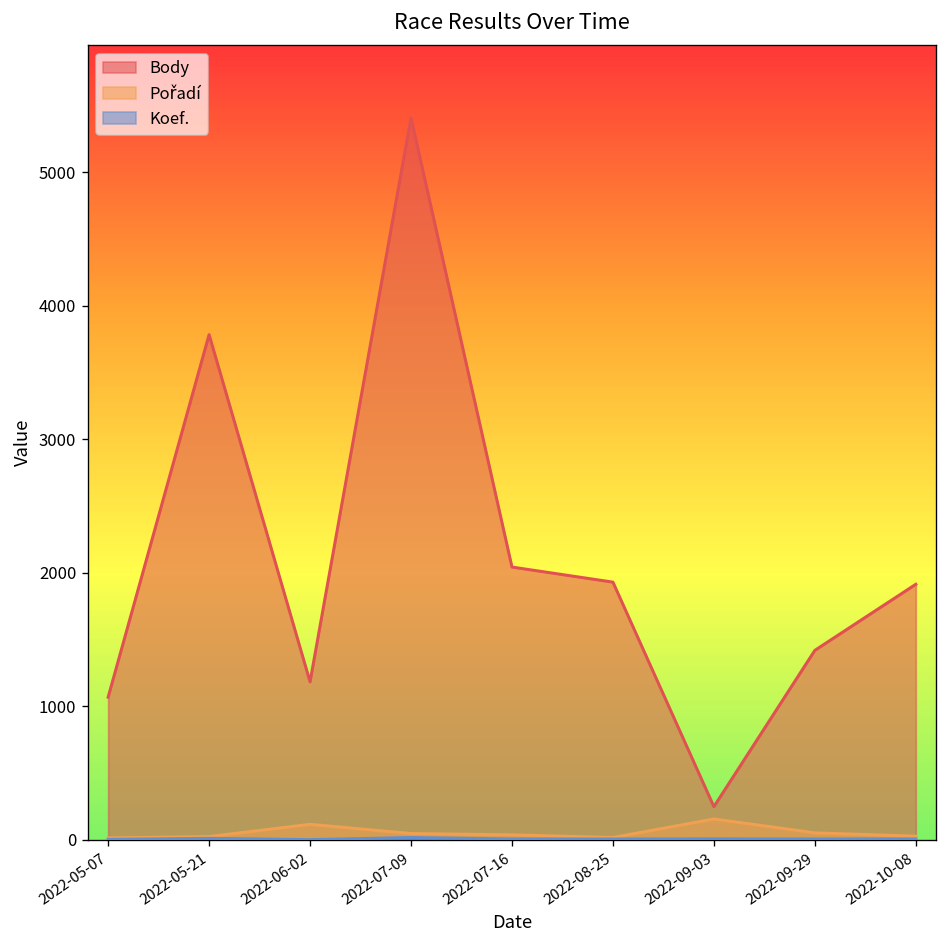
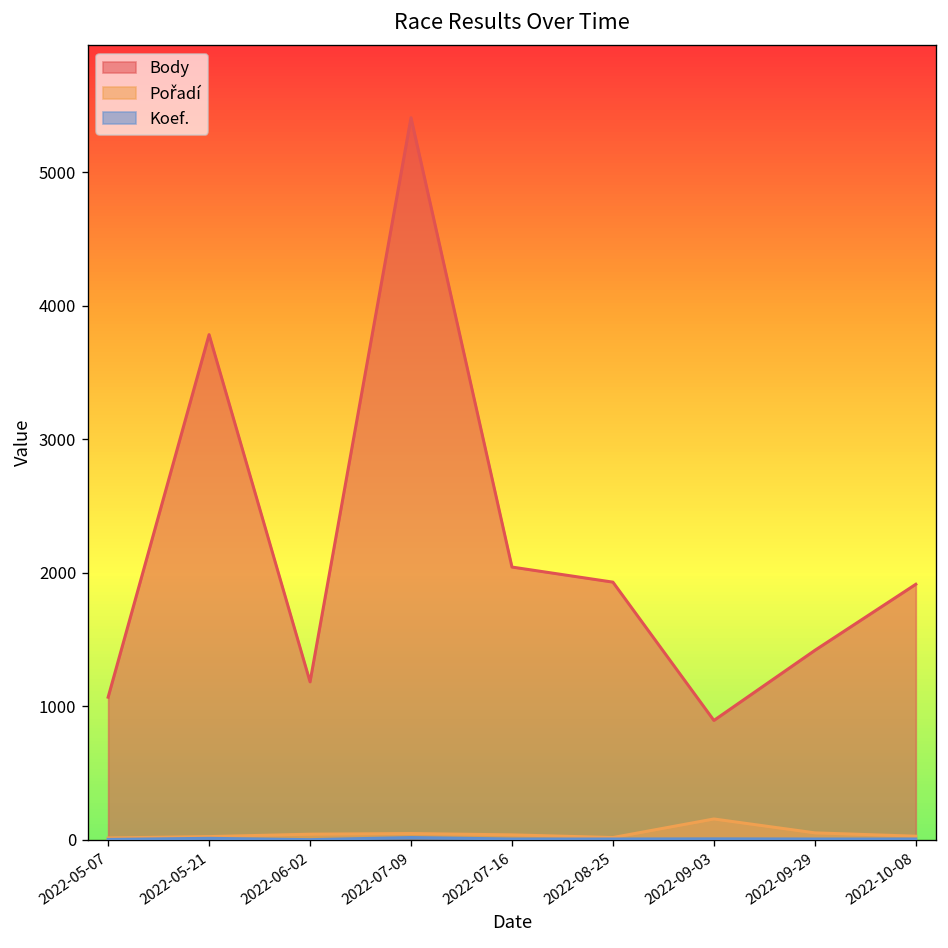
Pořadí, 2022-06-02: 120 -> 40
Body, 2022-09-03: 250 -> 900
